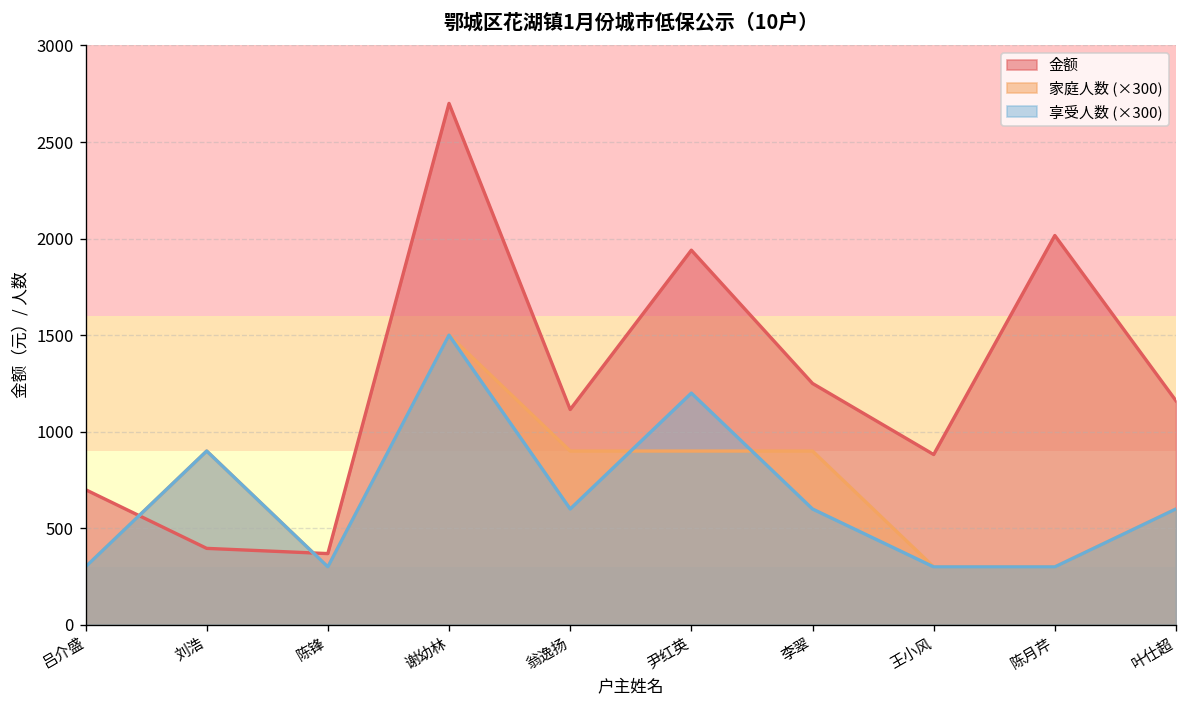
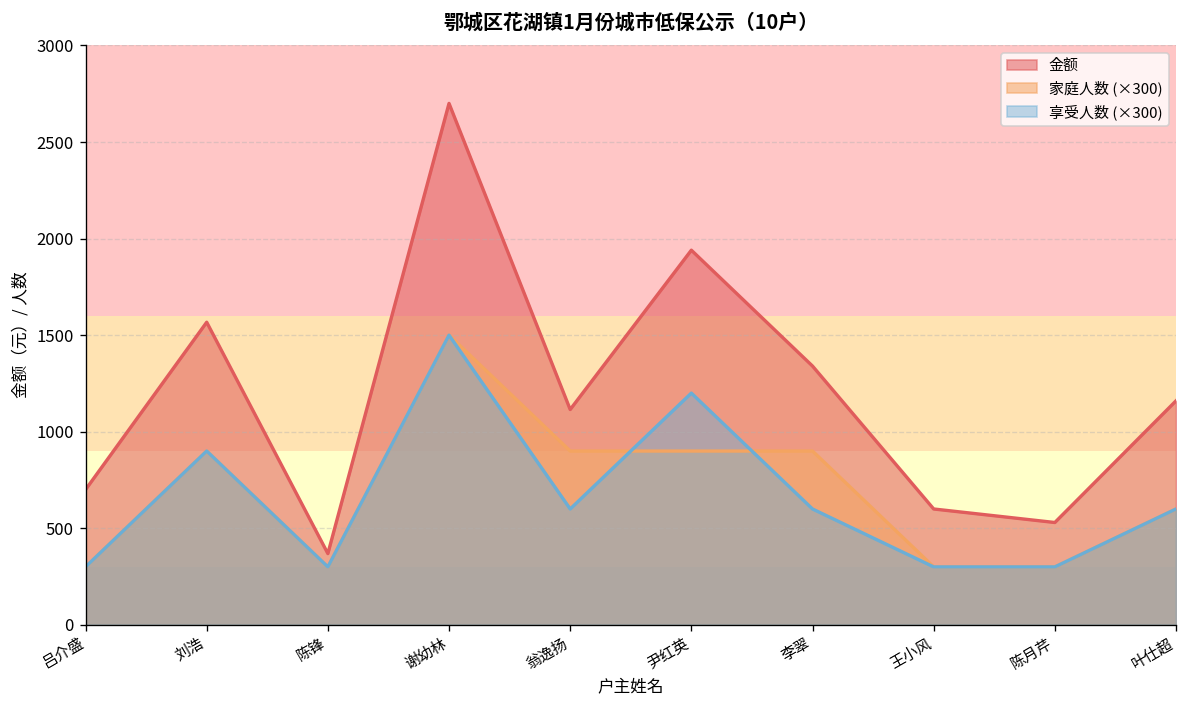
金额, 刘浩: 400 -> 1570
金额, 李翠: 1250 -> 1340
金额, 王小风: 880 -> 600
金额, 陈月芹: 2020 -> 530
